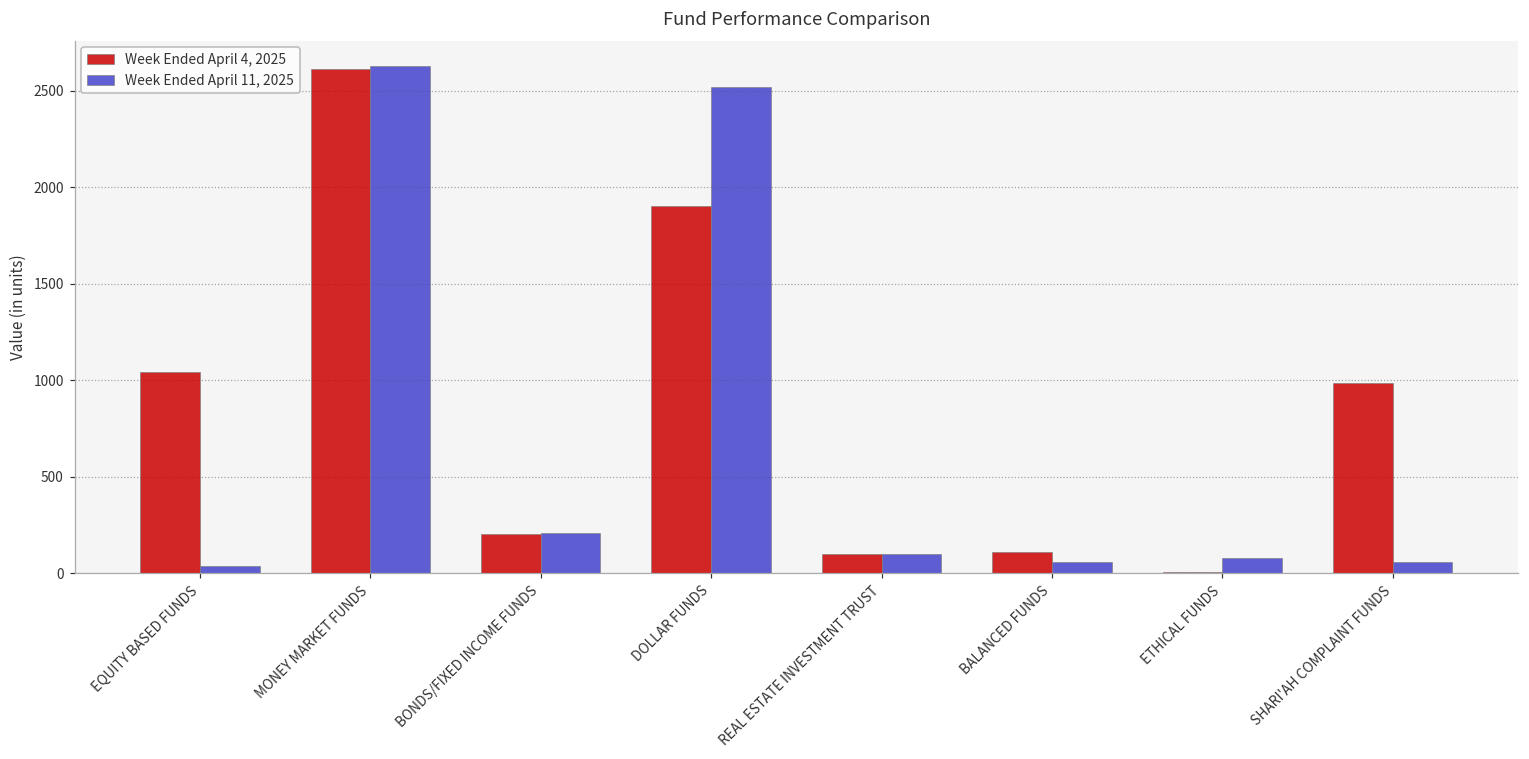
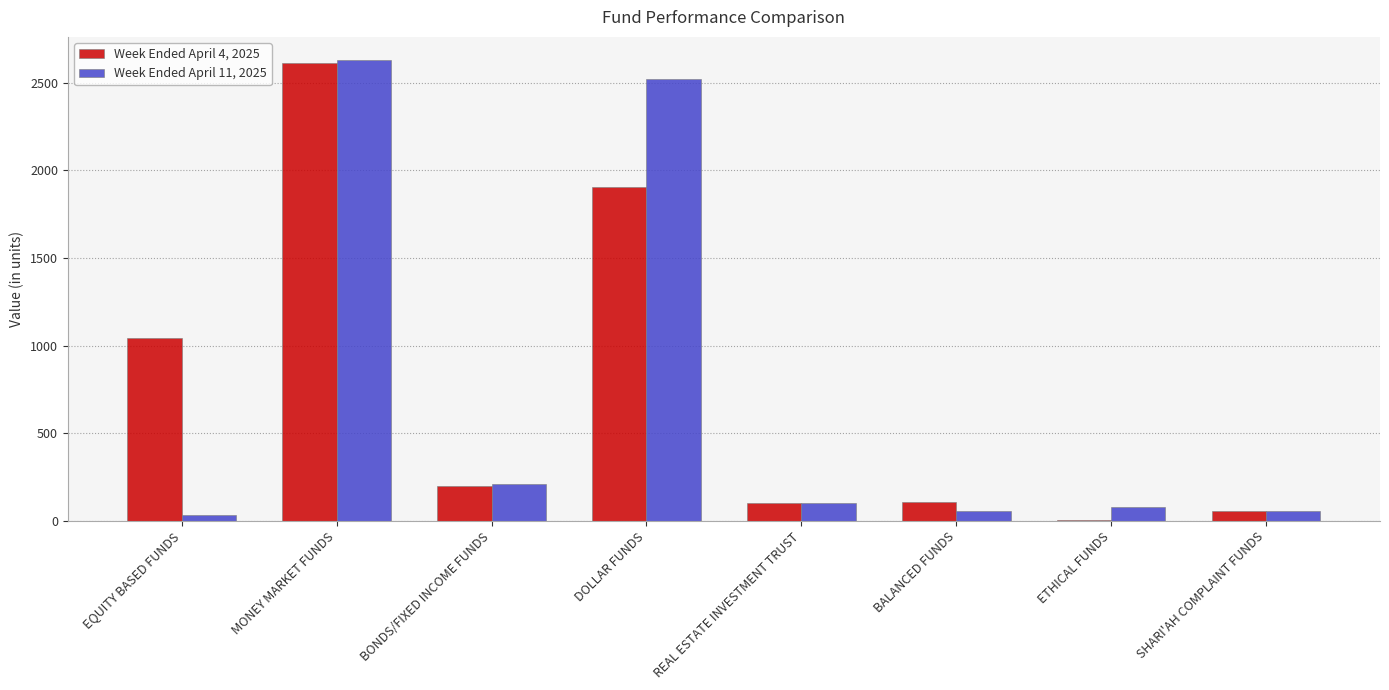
Week Ended April 4, 2025, SHARI'AH COMPLAINT FUNDS: 980 -> 60
